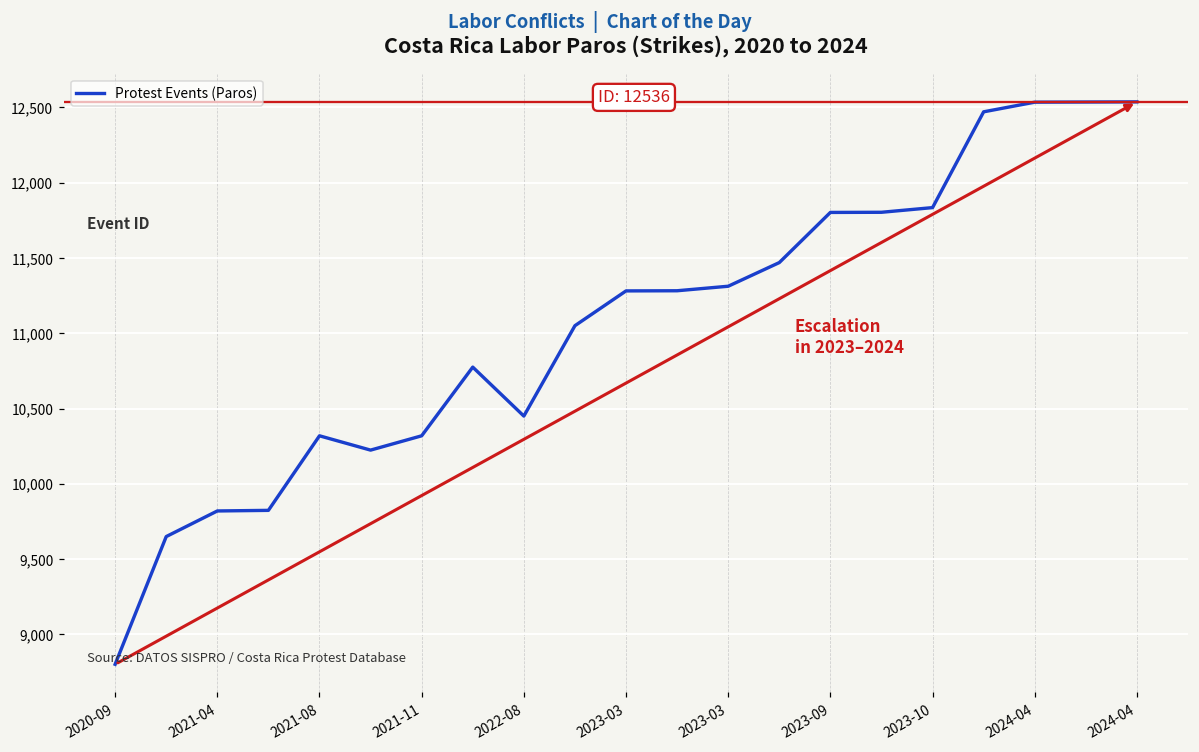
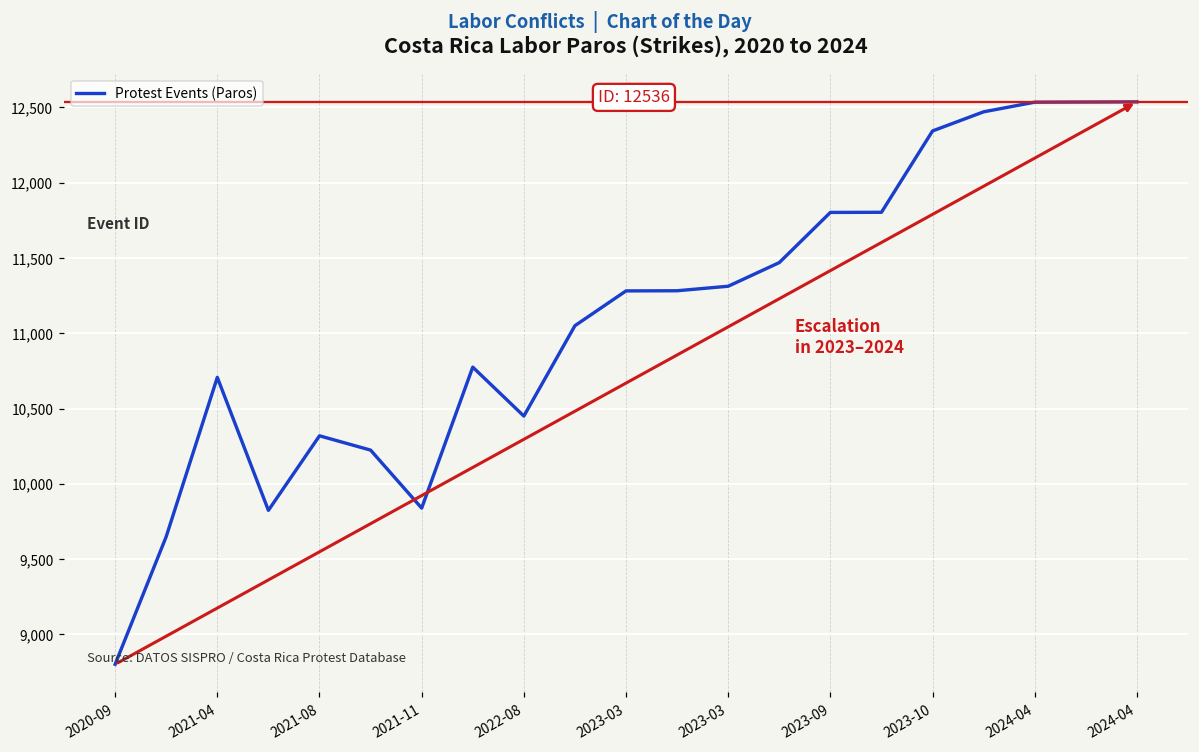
2021-04: 9,820 -> 10,710
2021-11: 10,320 -> 9,840
2023-10: 11,830 -> 12,340
